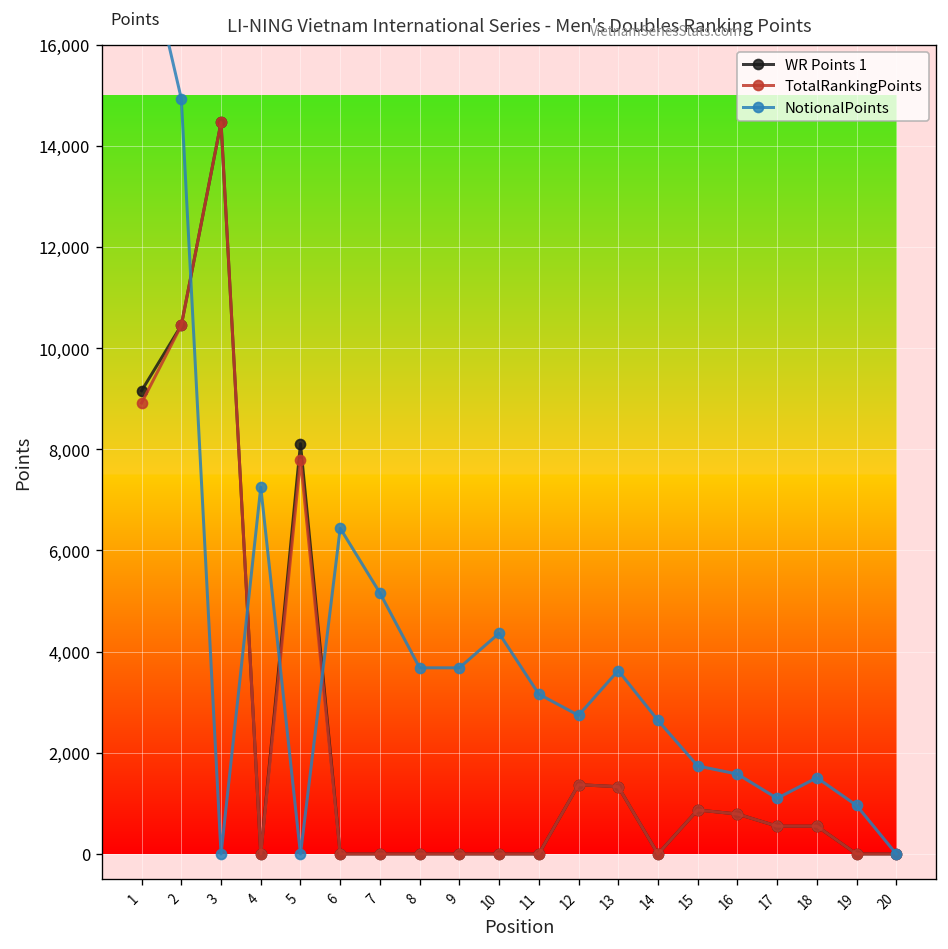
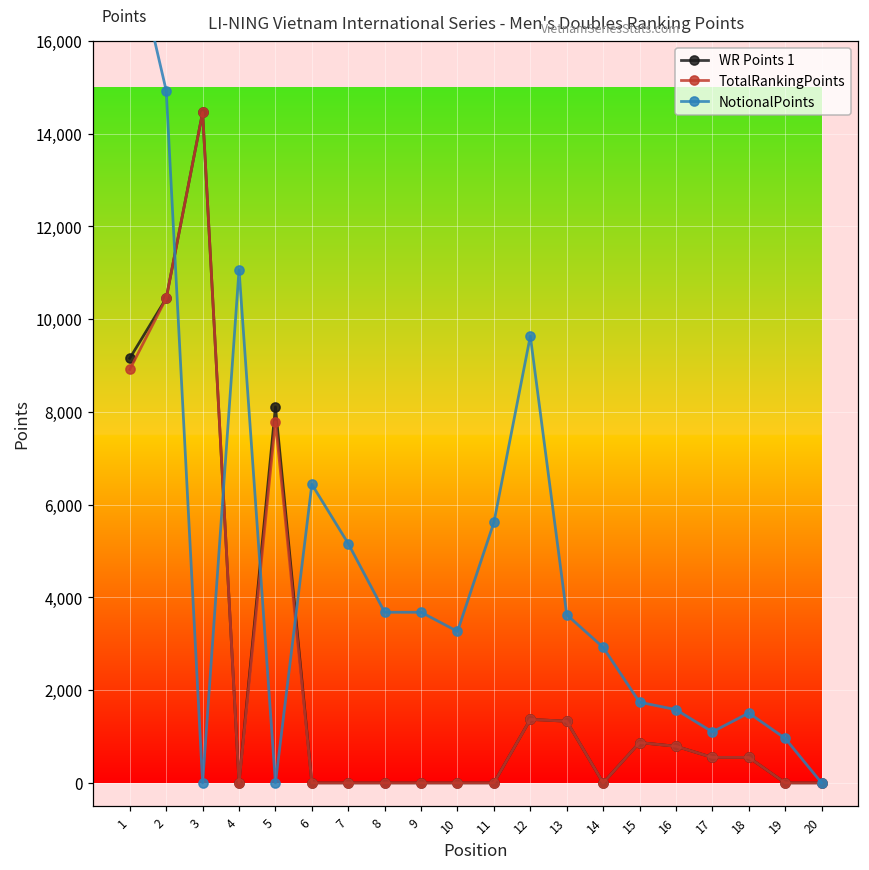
NotionalPoints, 4: 7,300 -> 11,100
NotionalPoints, 10: 4,400 -> 3,300
NotionalPoints, 11: 3,200 -> 5,600
NotionalPoints, 12: 2,700 -> 9,600
NotionalPoints, 14: 2,600 -> 2,900
